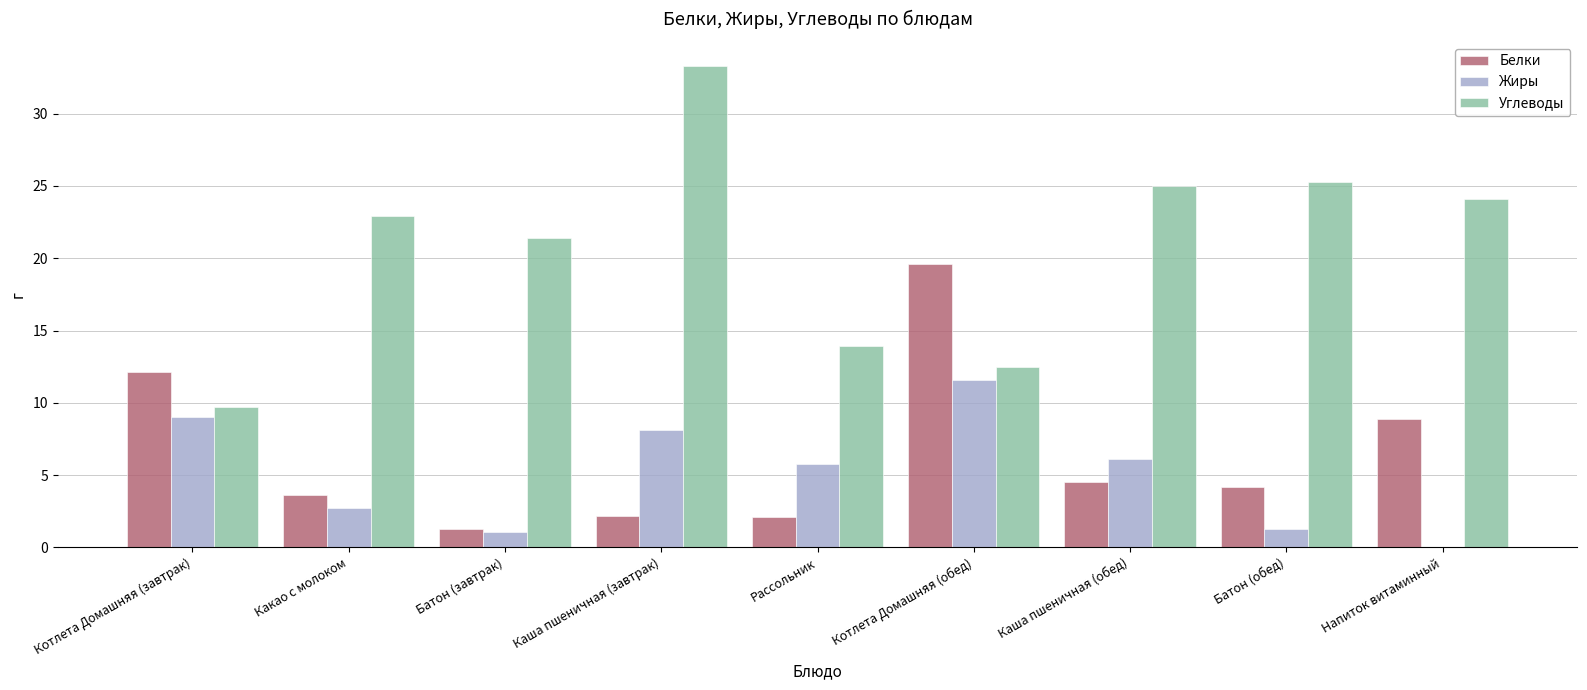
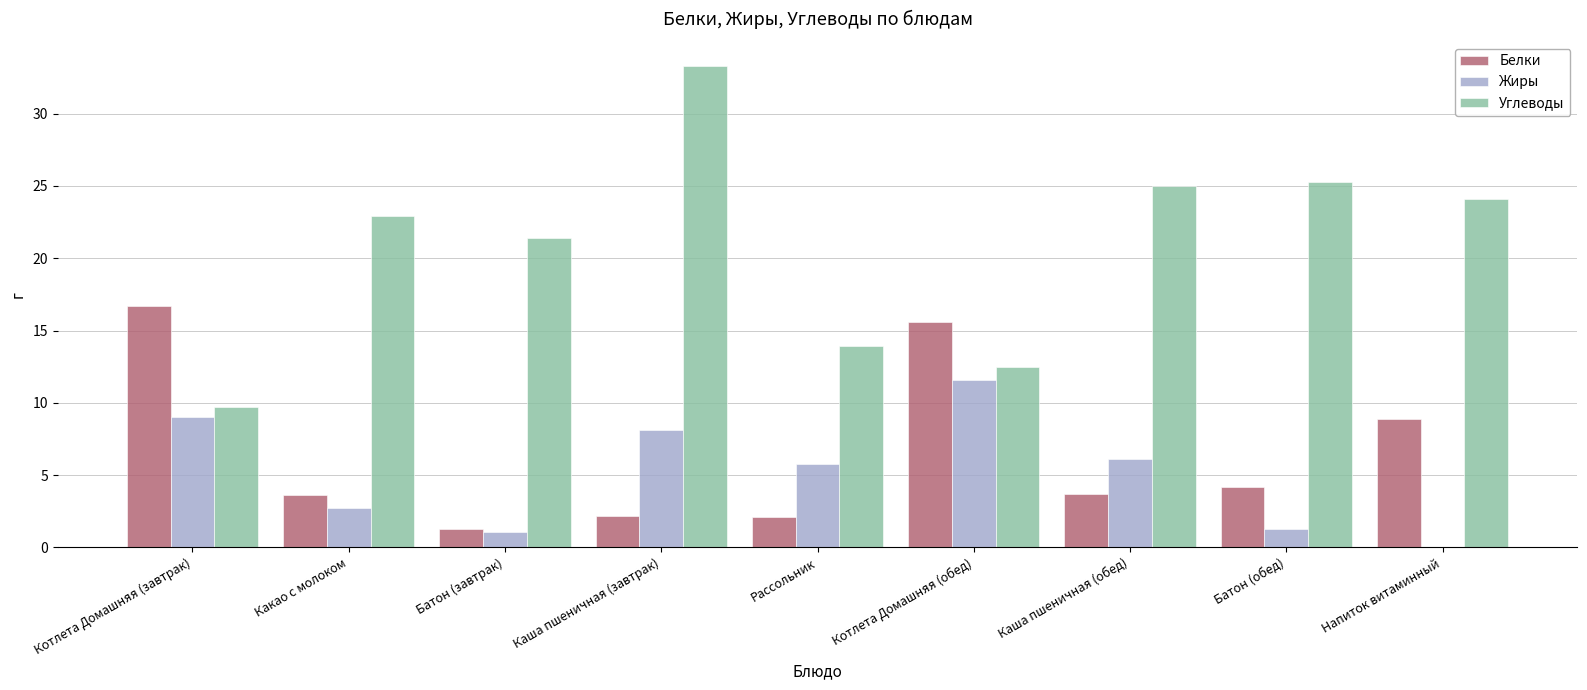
Белки, Котлета Домашняя (завтрак): 12.1 -> 16.7
Белки, Котлета Домашняя (обед): 19.6 -> 15.6
Белки, Каша пшеничная (обед): 4.5 -> 3.7
